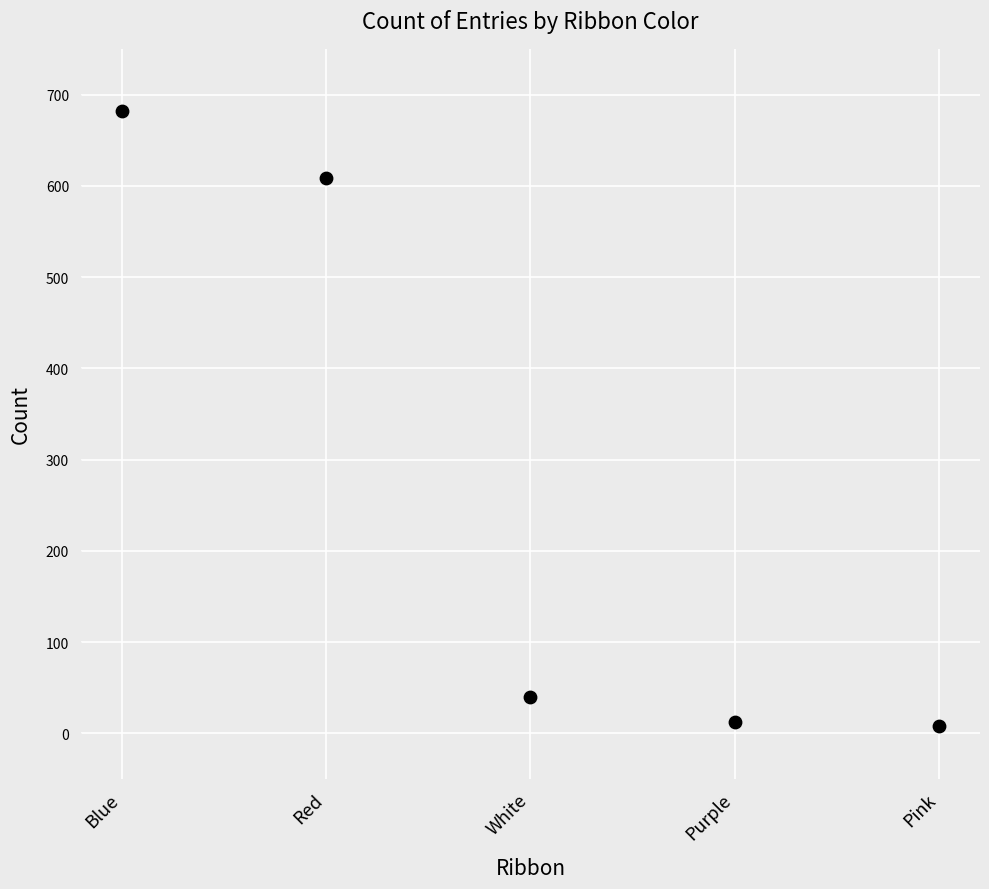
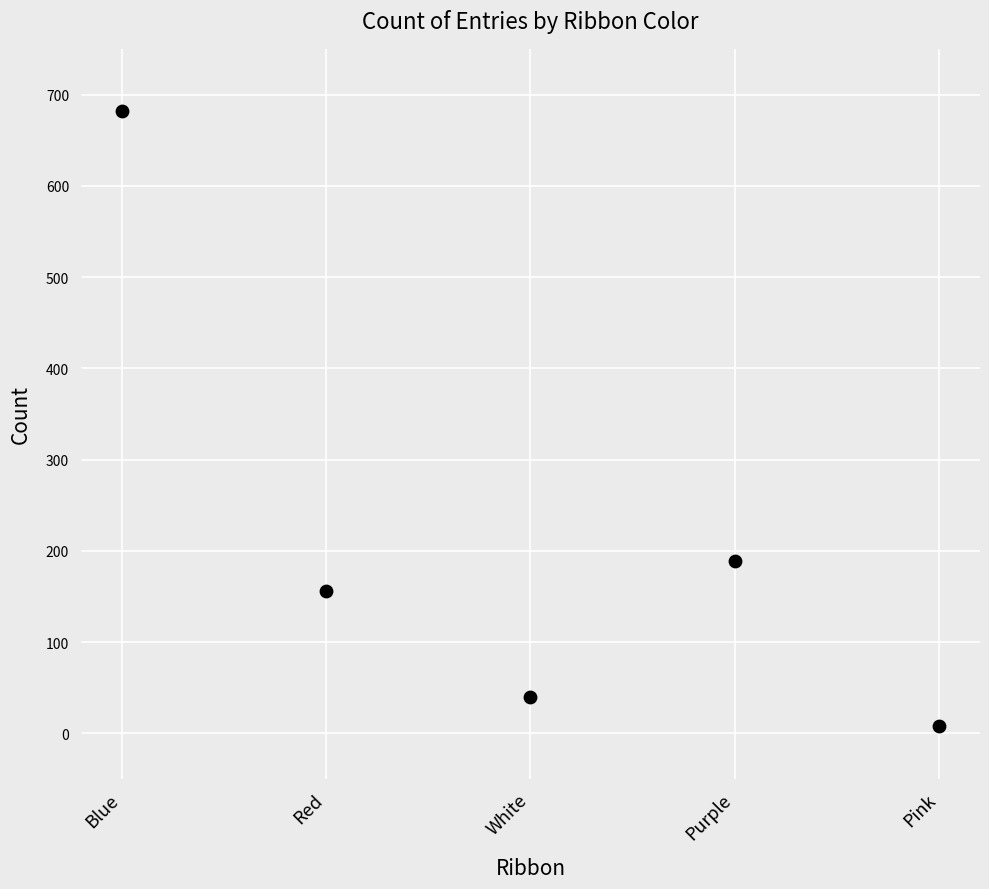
Red: 610 -> 160
Purple: 10 -> 190
